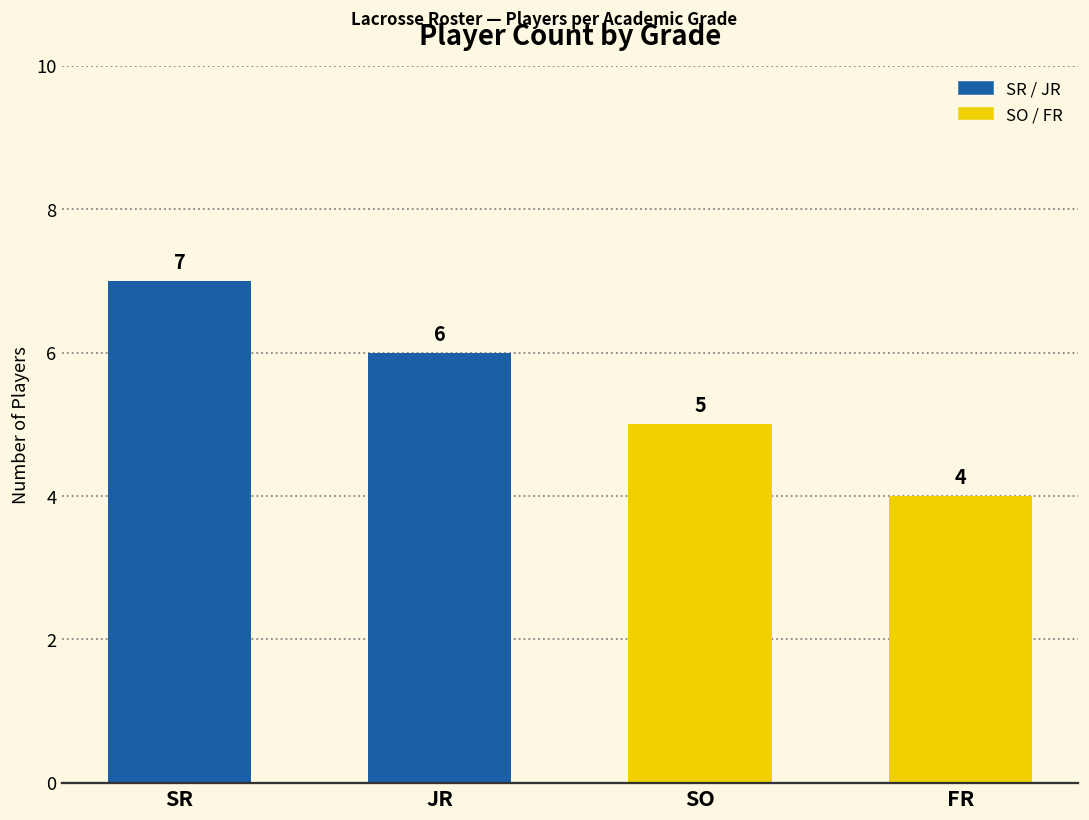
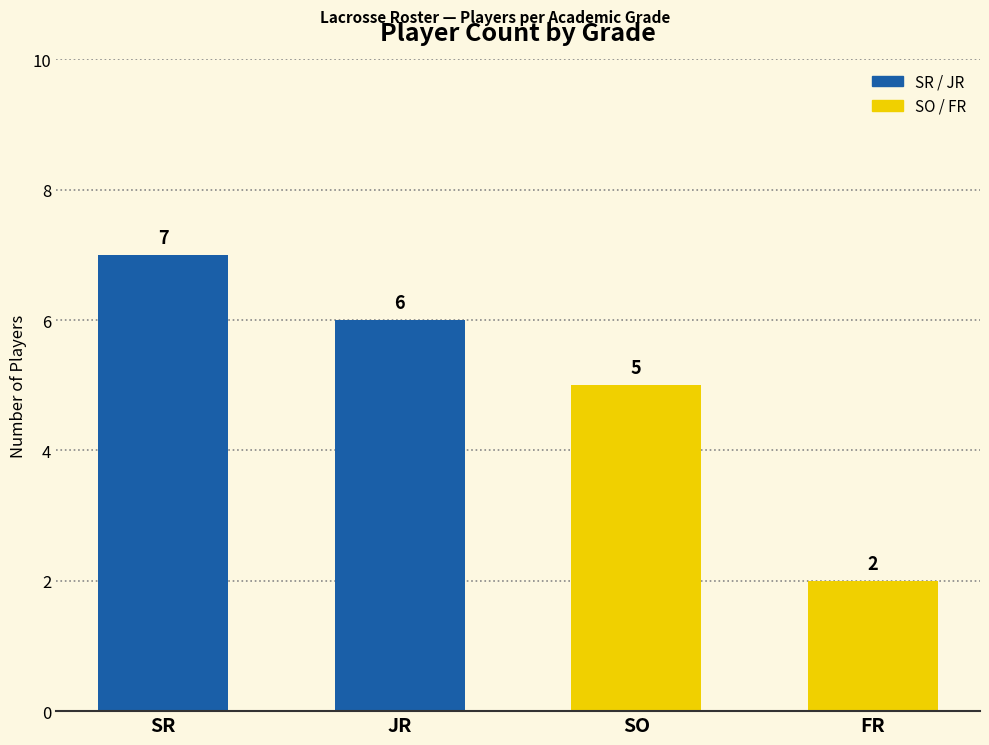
FR: 4 -> 2
